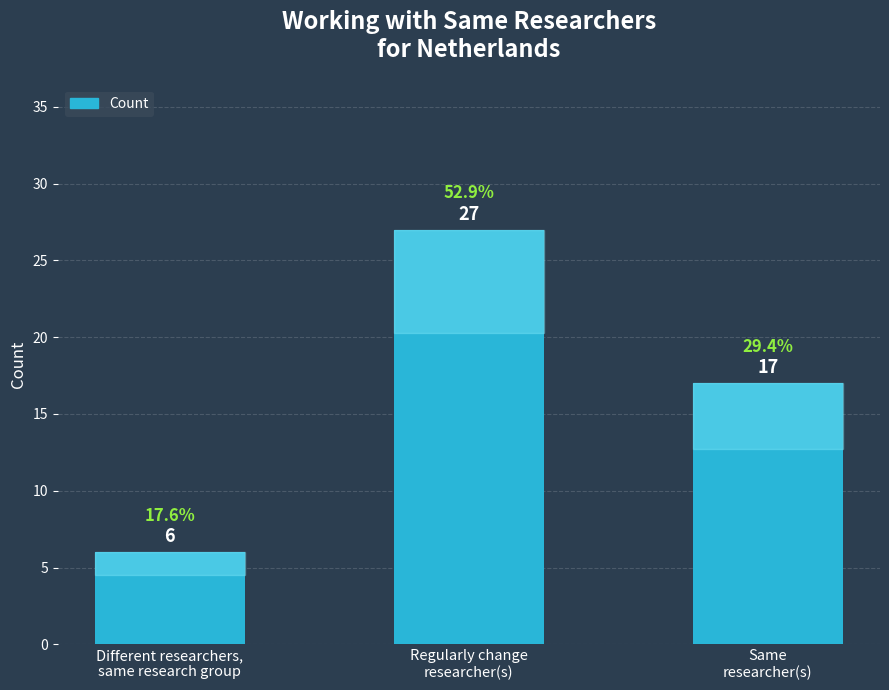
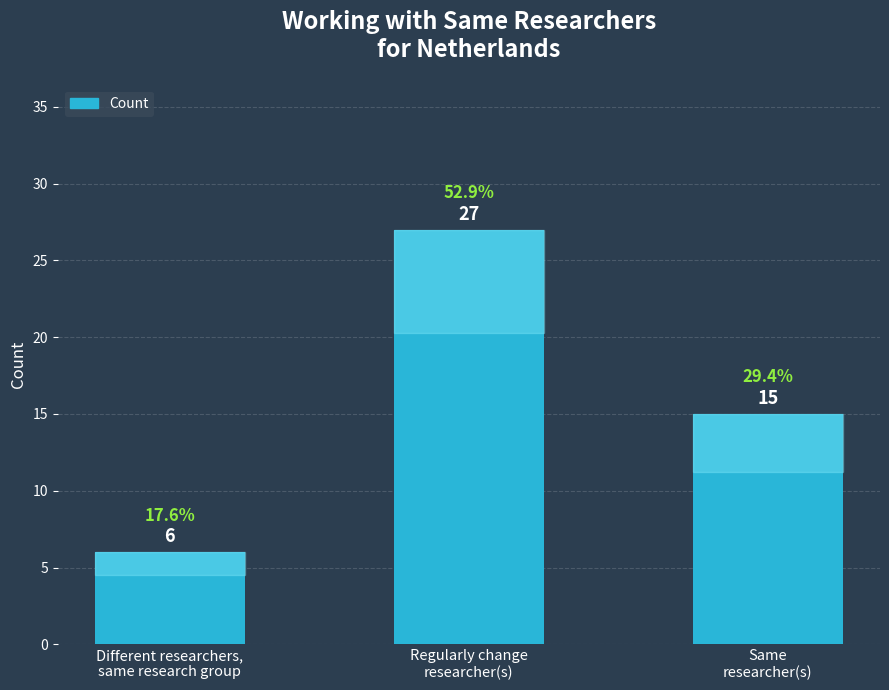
Same researcher(s): 17 -> 15
